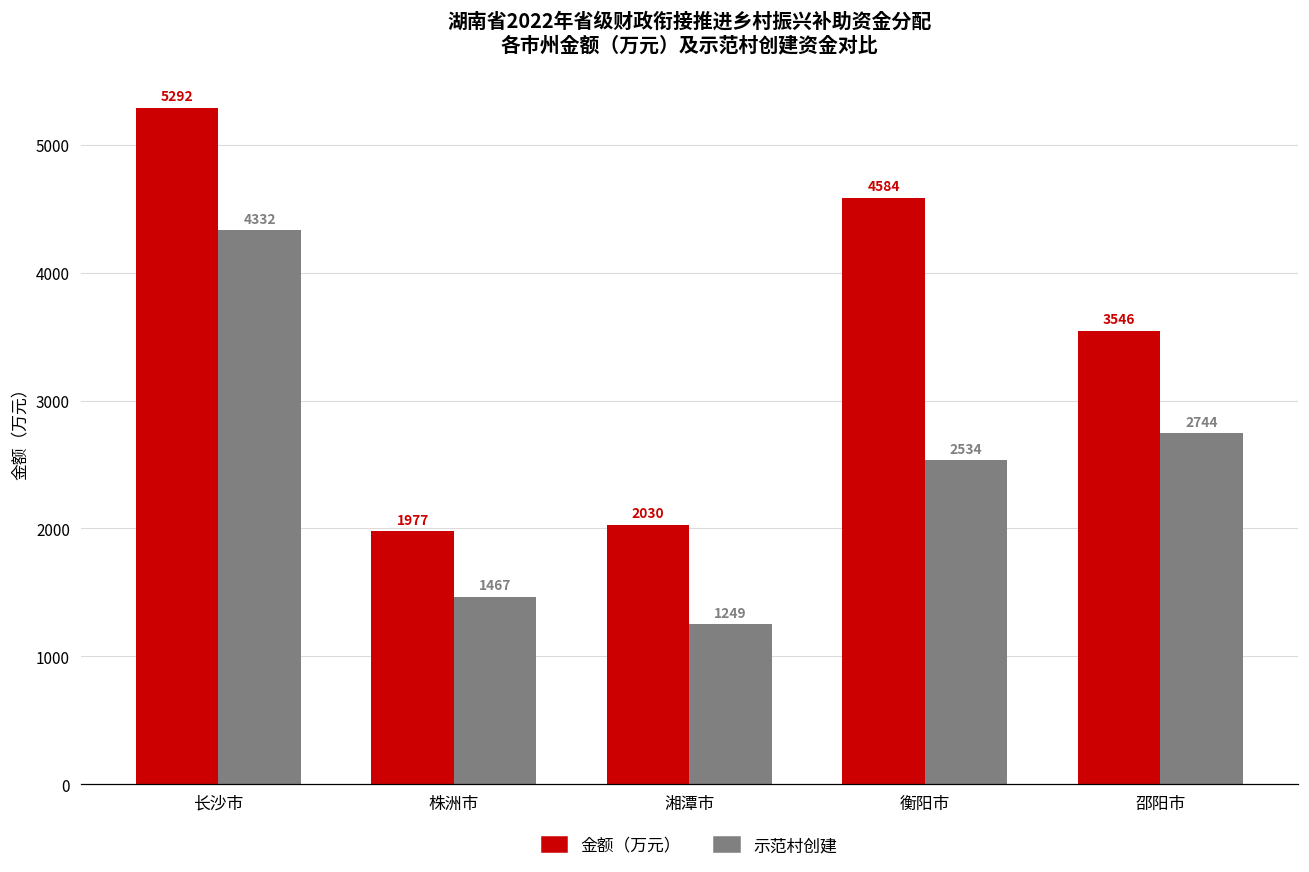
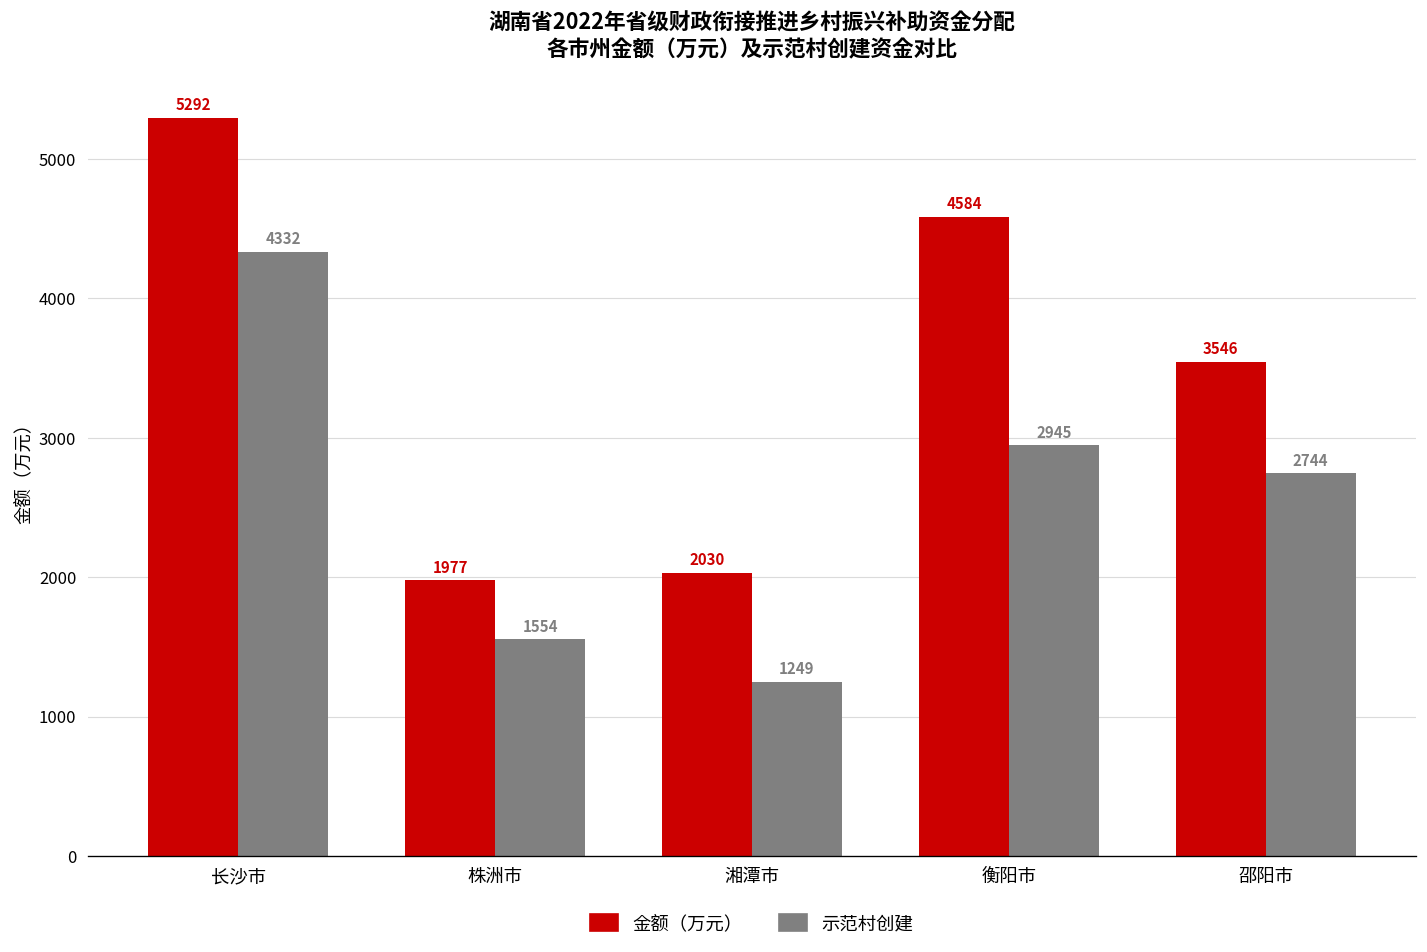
示范村创建, 株洲市: 1467 -> 1554
示范村创建, 衡阳市: 2534 -> 2945
